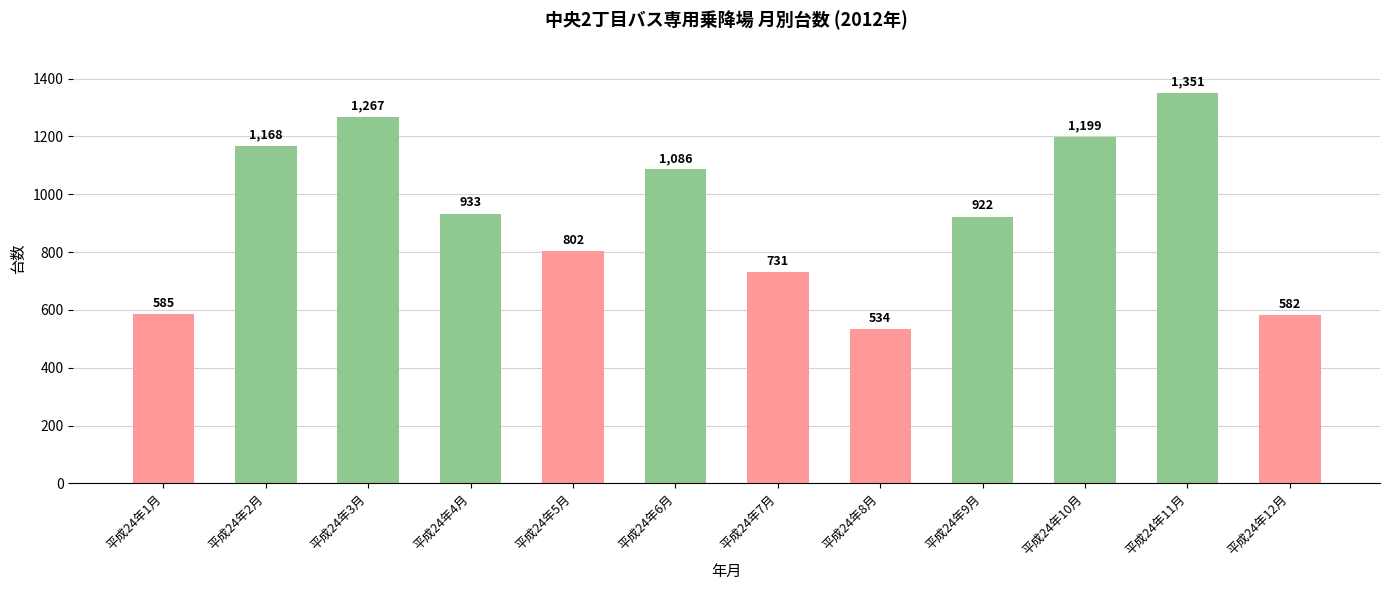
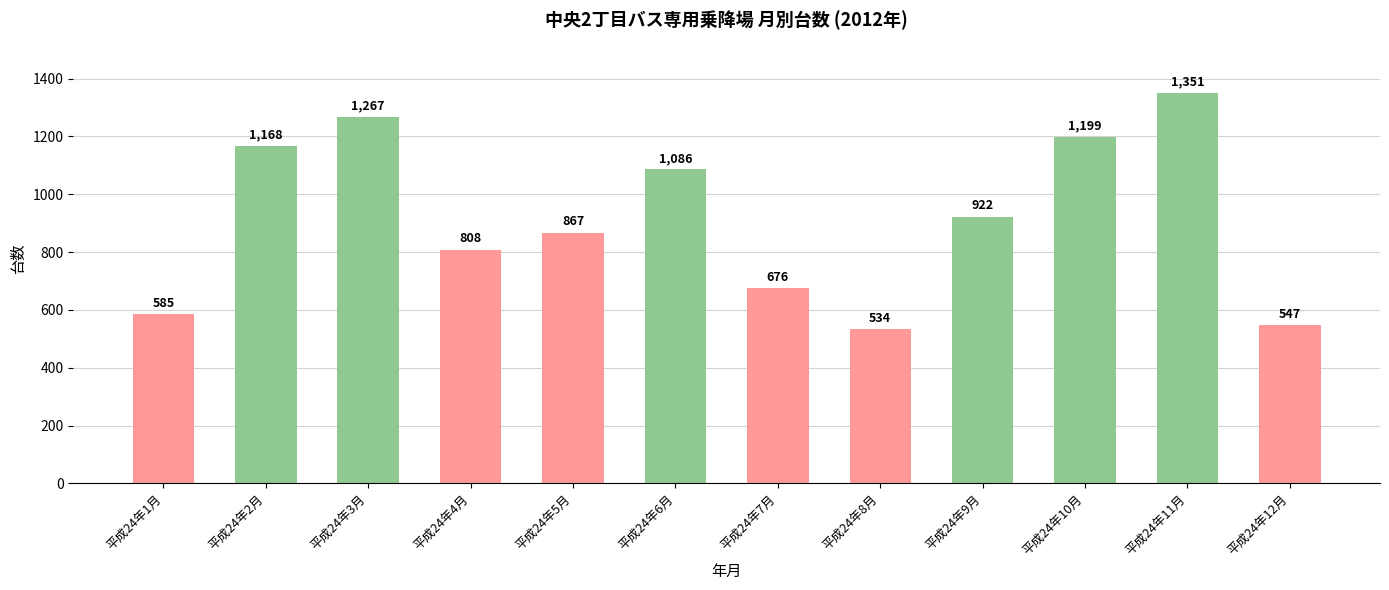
平成24年4月: 933 -> 808
平成24年5月: 802 -> 867
平成24年7月: 731 -> 676
平成24年12月: 582 -> 547
